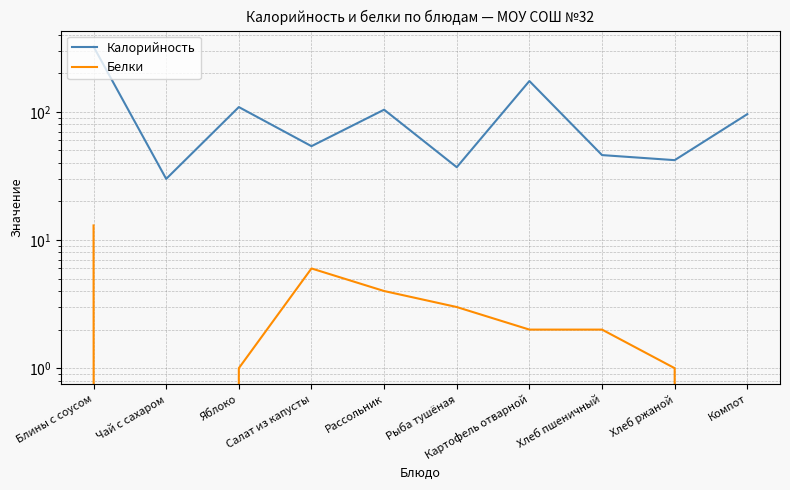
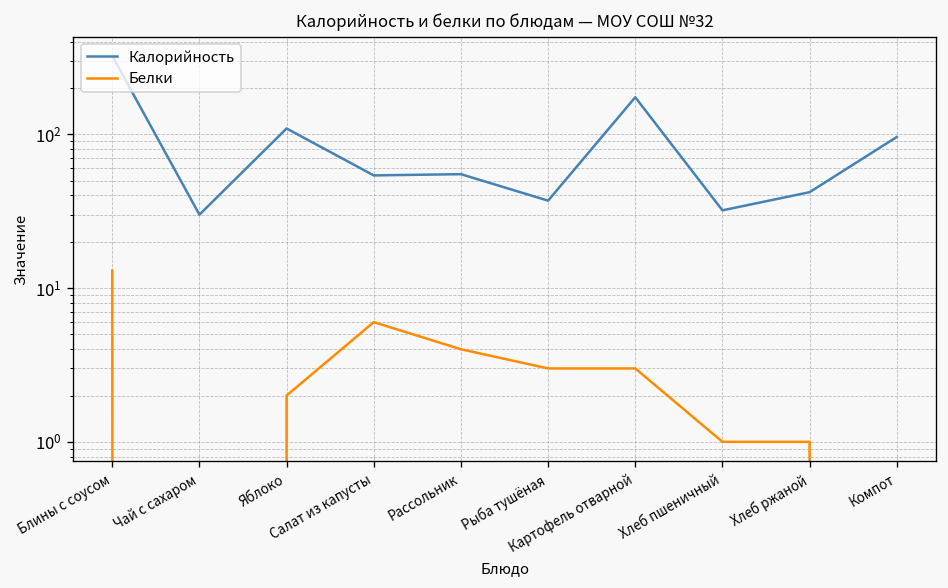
Белки, Яблоко: 1 -> 2
Калорийность, Рассольник: 100 -> 55
Белки, Картофель отварной: 2 -> 3
Калорийность, Хлеб пшеничный: 46 -> 32
Белки, Хлеб пшеничный: 2 -> 1
